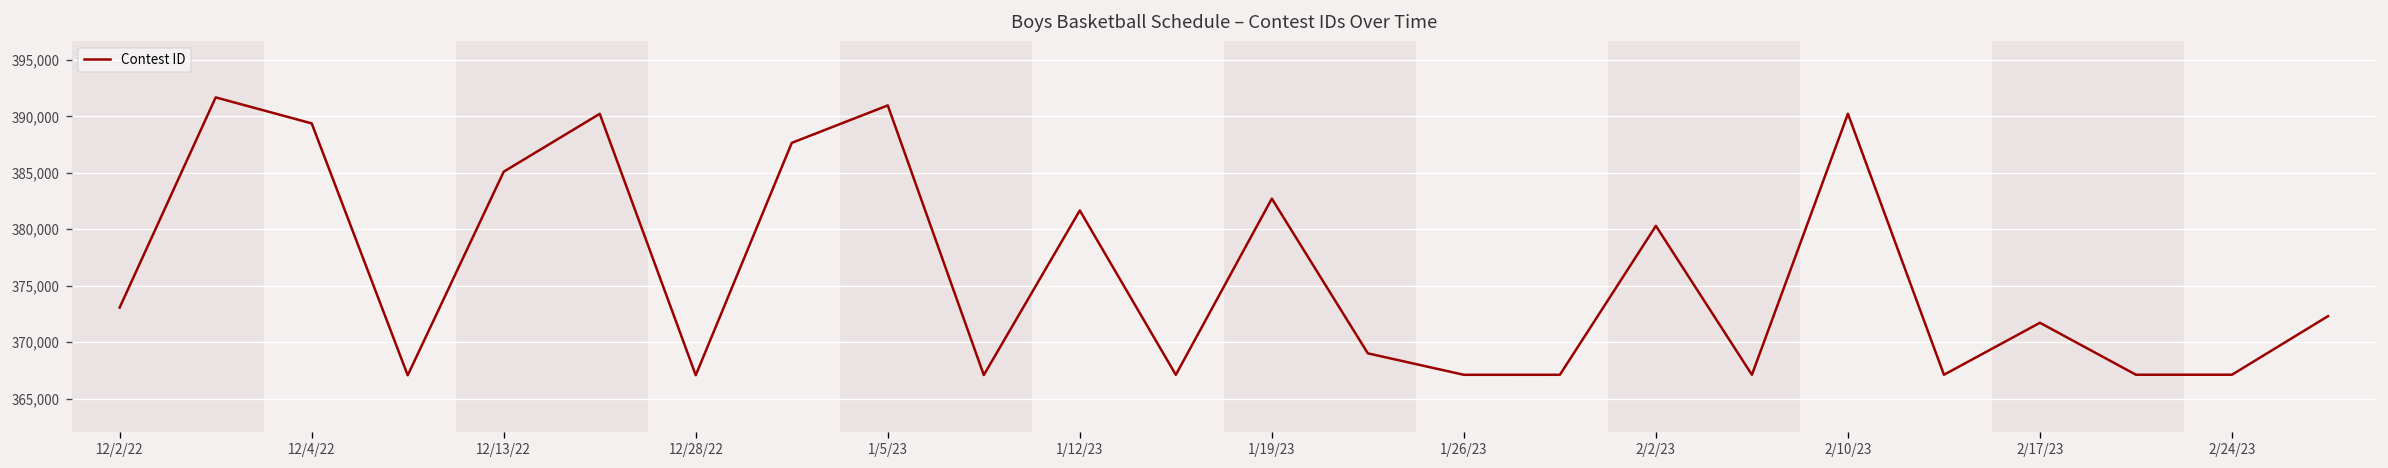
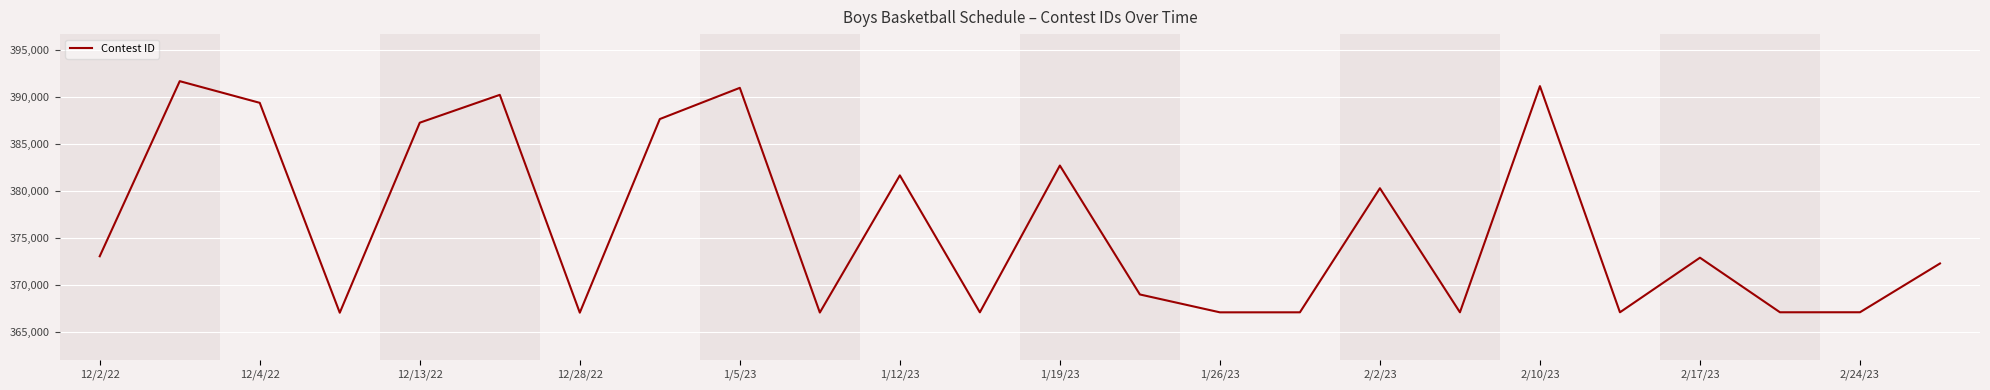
12/13/22: 385,000 -> 387,000
2/10/23: 390,000 -> 391,000
2/17/23: 372,000 -> 373,000
